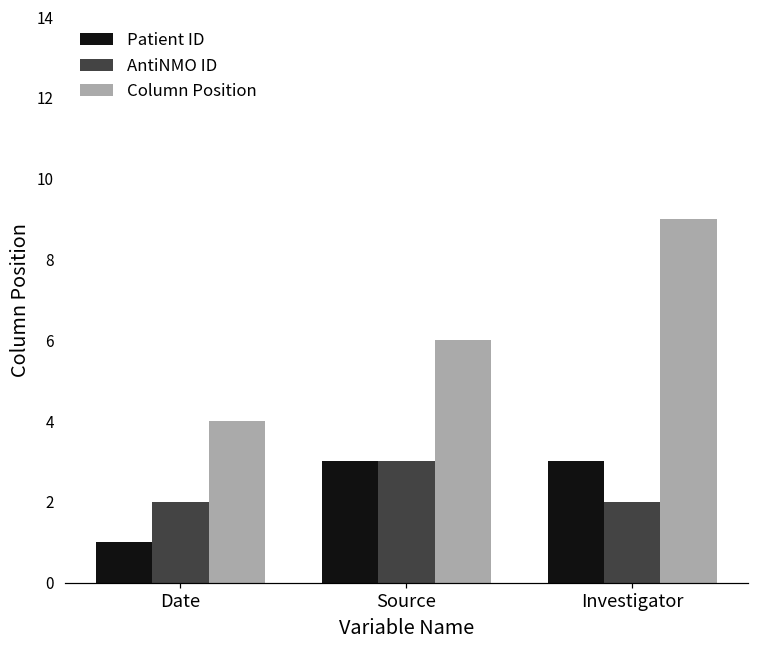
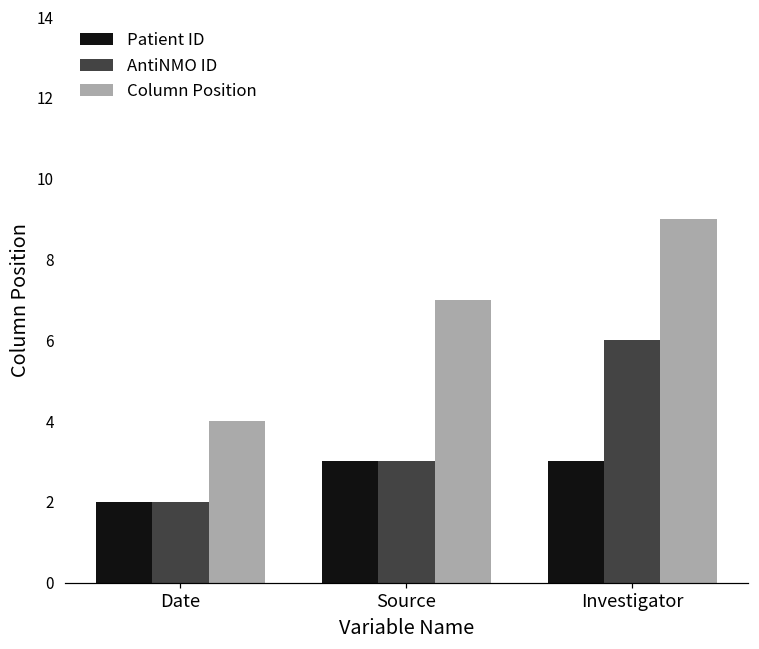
Patient ID, Date: 1 -> 2
Column Position, Source: 6 -> 7
AntiNMO ID, Investigator: 2 -> 6
